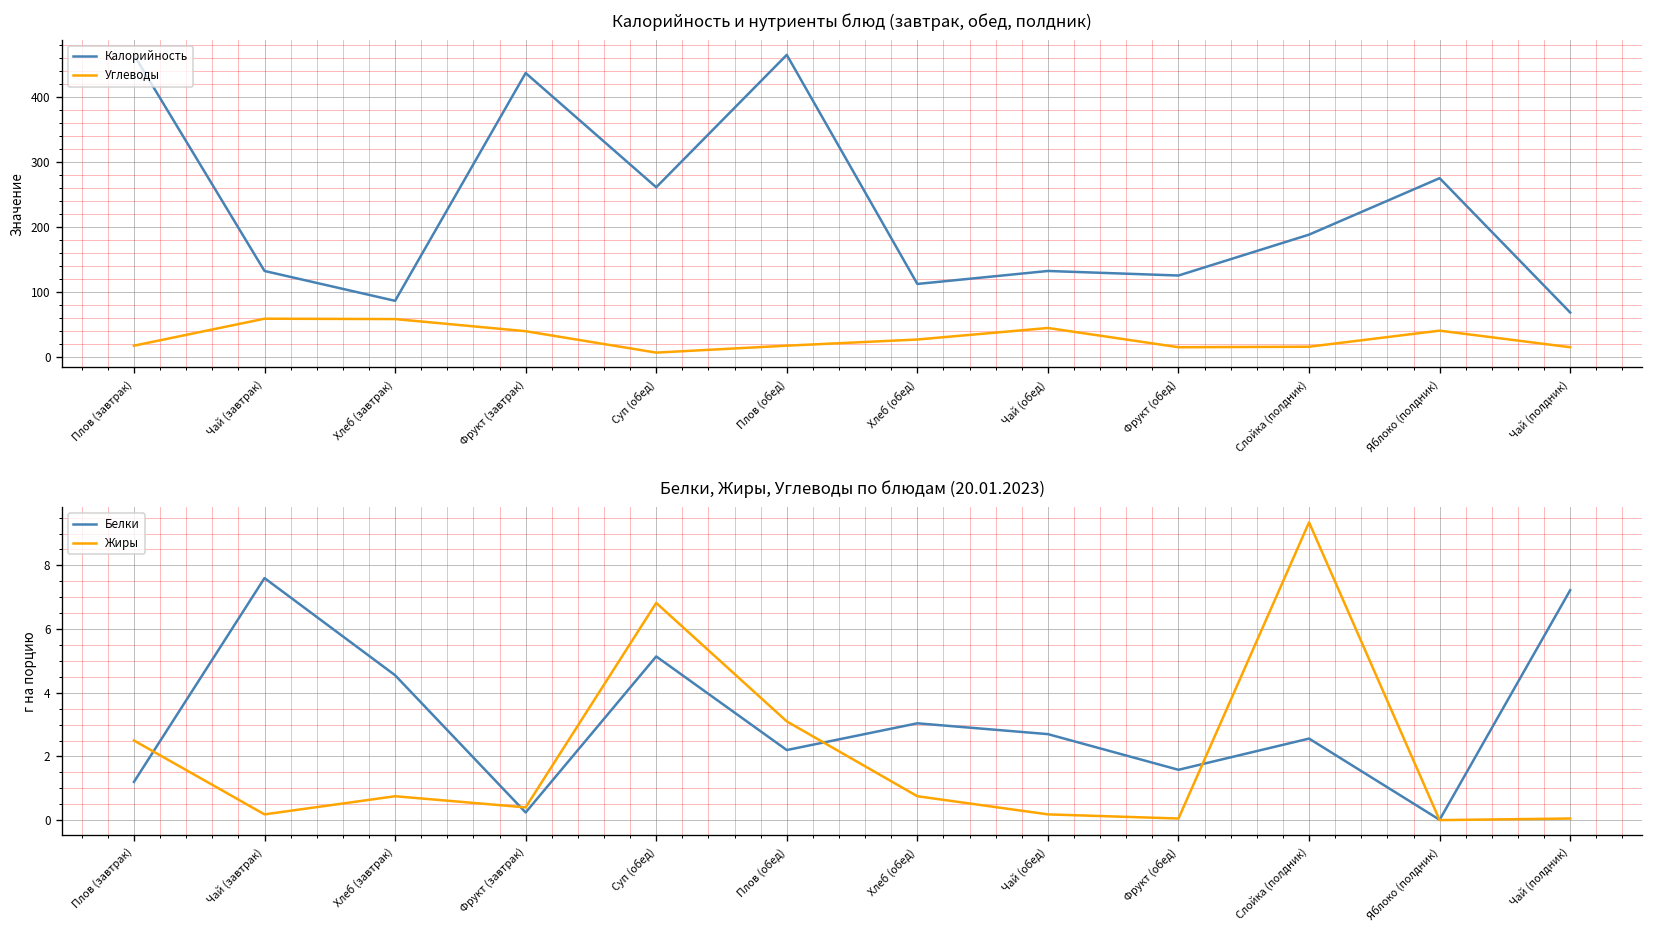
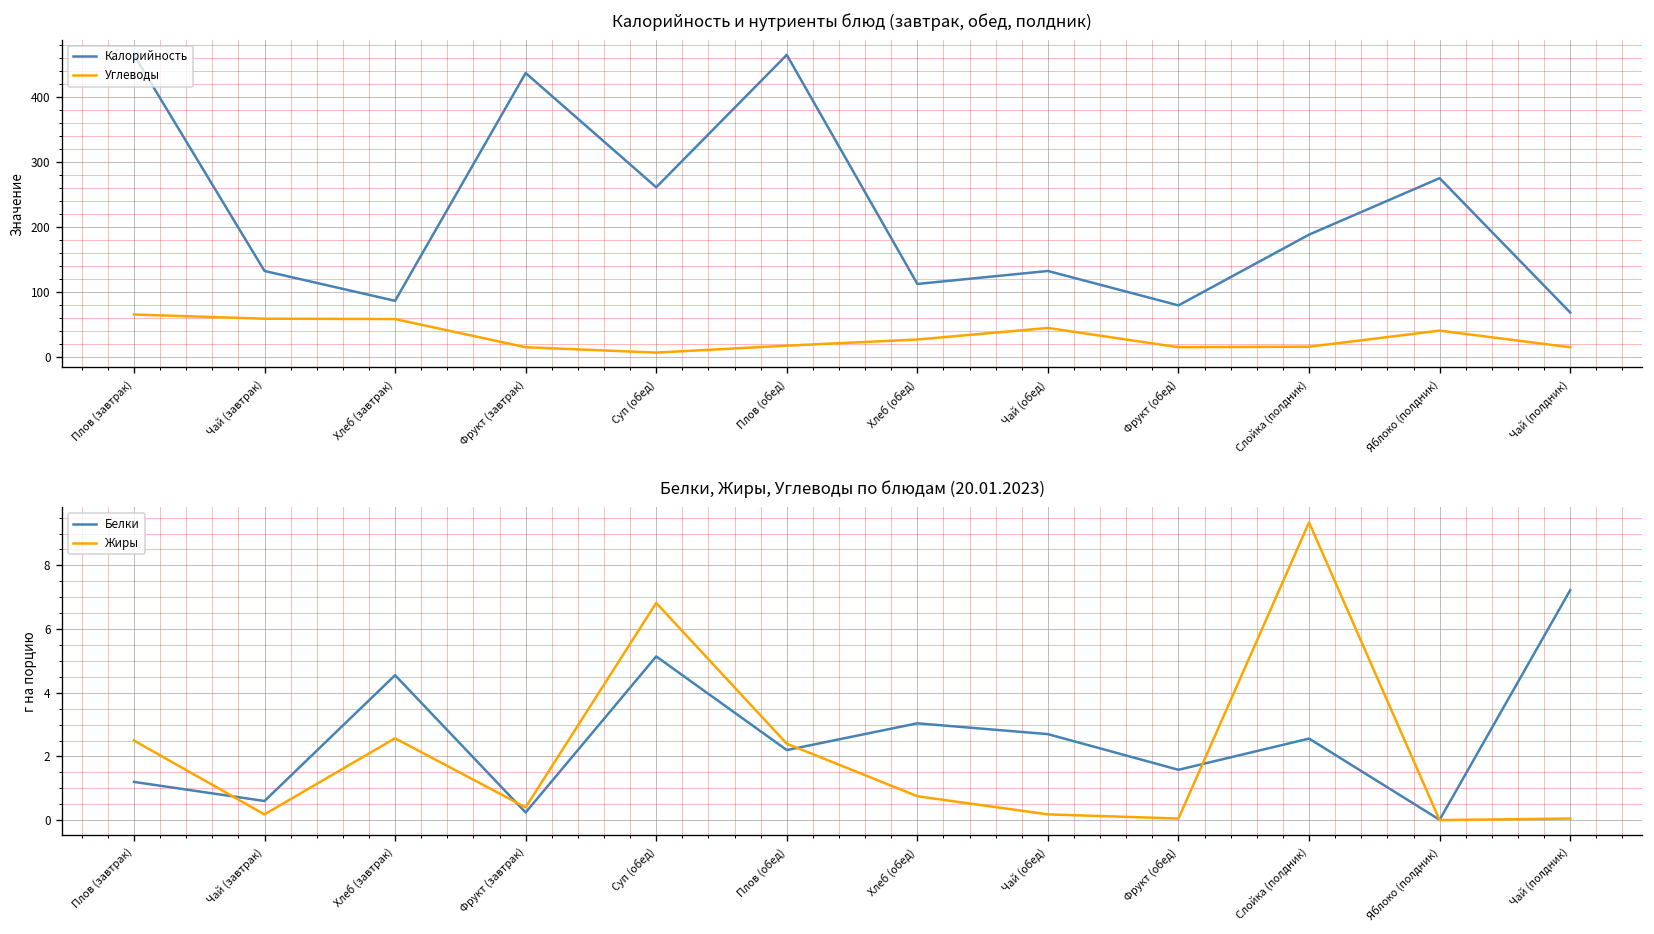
Калорийность и нутриенты блюд (завтрак, обед, полдник), Углеводы, Плов (завтрак): 20 -> 60
Калорийность и нутриенты блюд (завтрак, обед, полдник), Углеводы, Фрукт (завтрак): 40 -> 10
Калорийность и нутриенты блюд (завтрак, обед, полдник), Калорийность, Фрукт (обед): 130 -> 80
Белки, Жиры, Углеводы по блюдам (20.01.2023), Белки, Чай (завтрак): 7.6 -> 0.6
Белки, Жиры, Углеводы по блюдам (20.01.2023), Жиры, Хлеб (завтрак): 0.8 -> 2.6
Белки, Жиры, Углеводы по блюдам (20.01.2023), Жиры, Плов (обед): 3.1 -> 2.4
